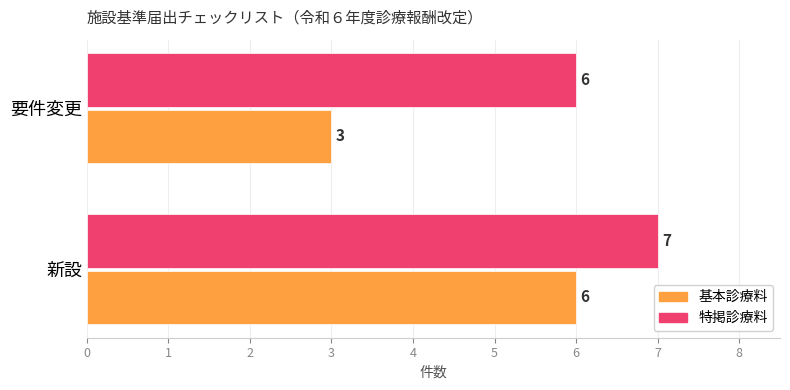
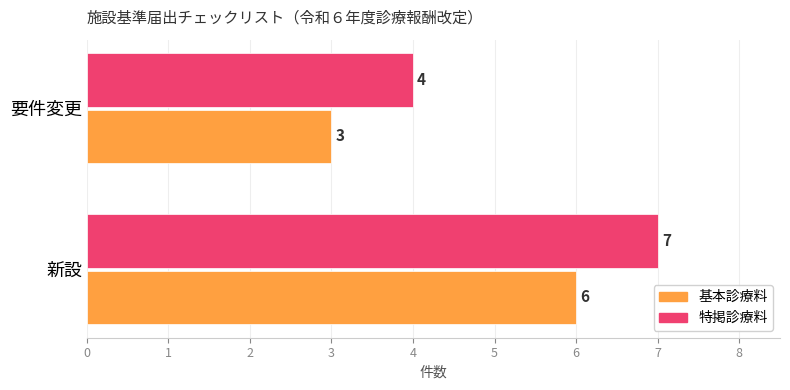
特掲診療料, 要件変更: 6 -> 4
